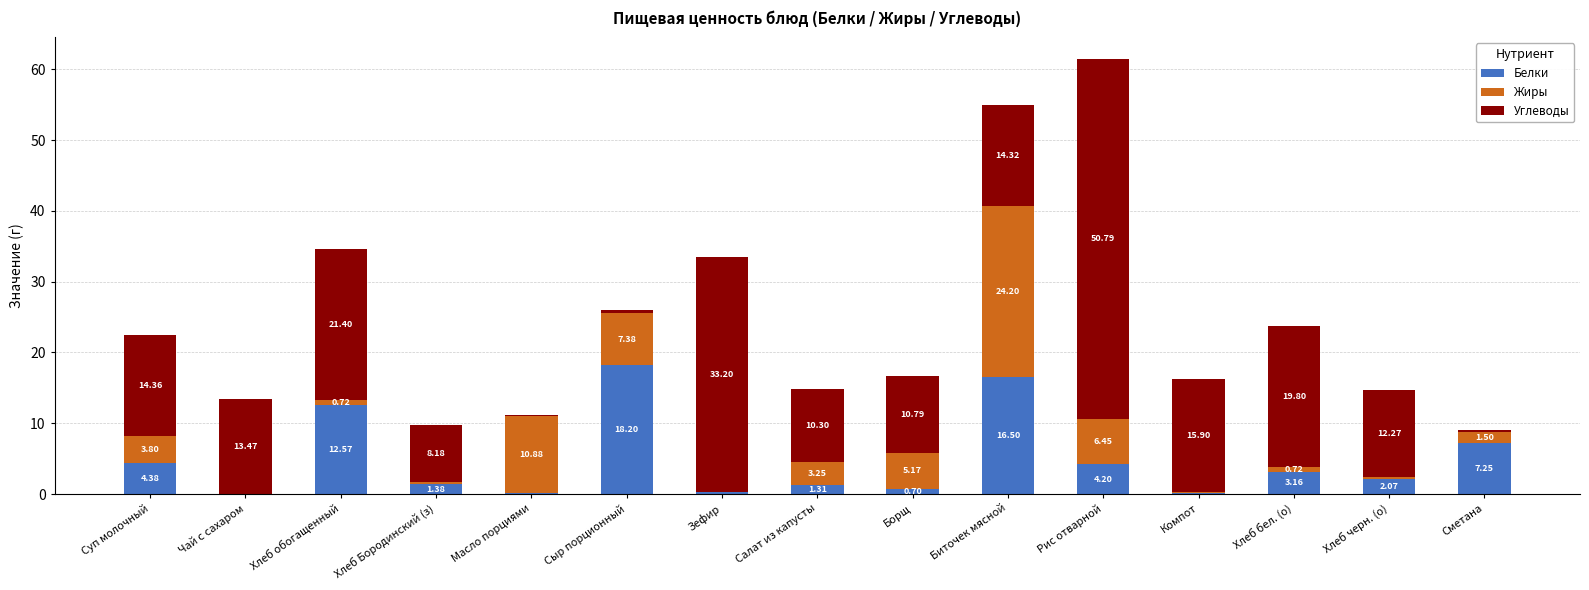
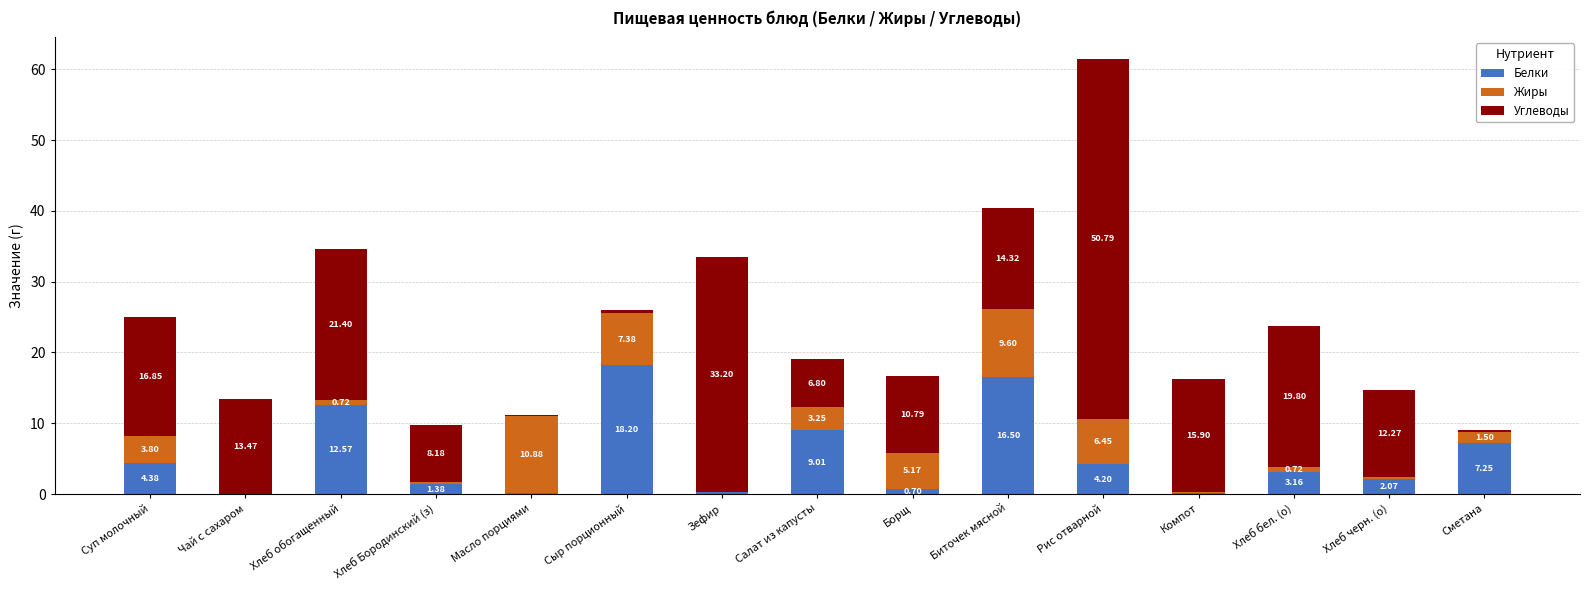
Углеводы, Суп молочный: 14.36 -> 16.85
Белки, Салат из капусты: 1.31 -> 9.01
Углеводы, Салат из капусты: 10.30 -> 6.80
Жиры, Биточек мясной: 24.20 -> 9.60
